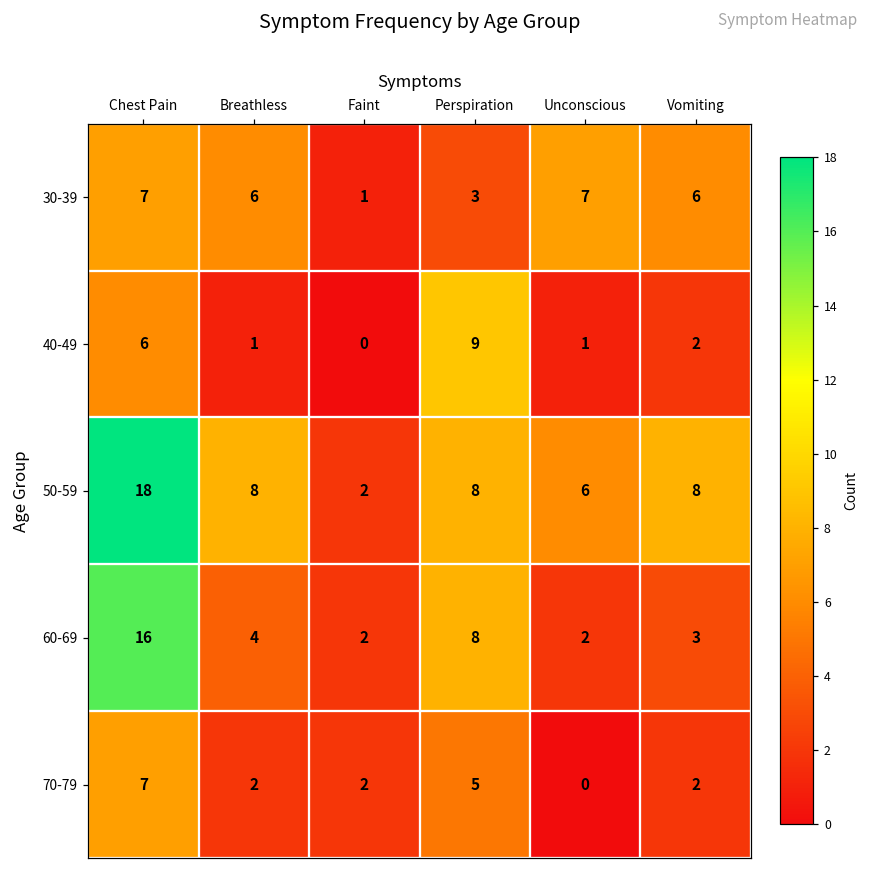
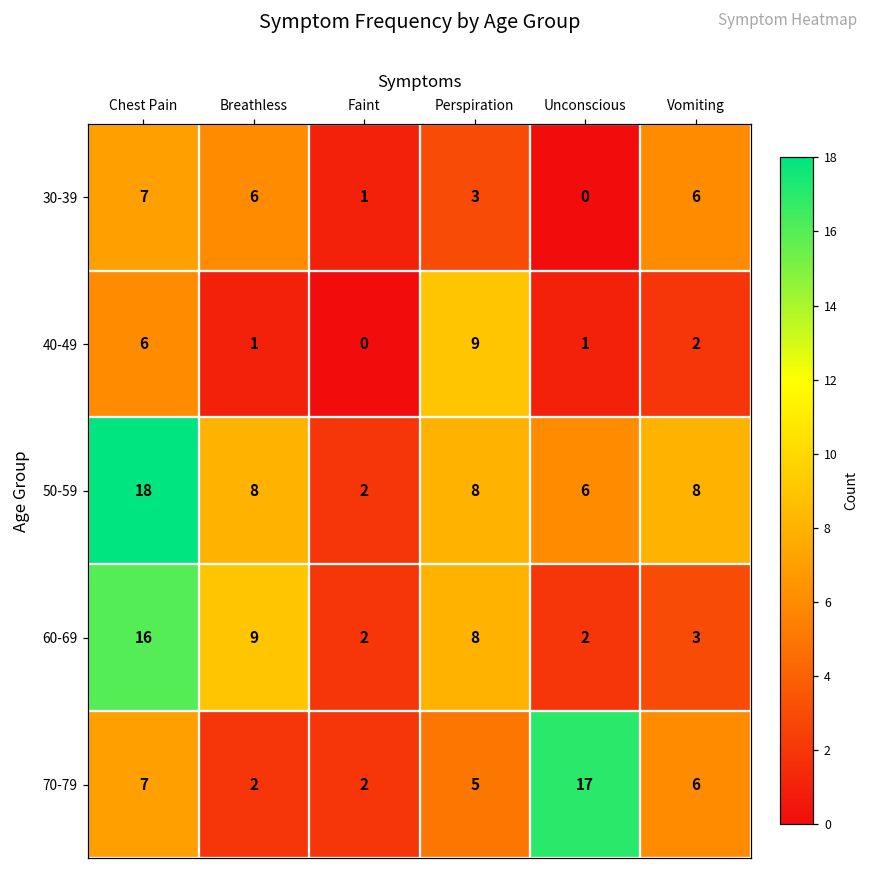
30-39, Unconscious: 7 -> 0
60-69, Breathless: 4 -> 9
70-79, Unconscious: 0 -> 17
70-79, Vomiting: 2 -> 6
